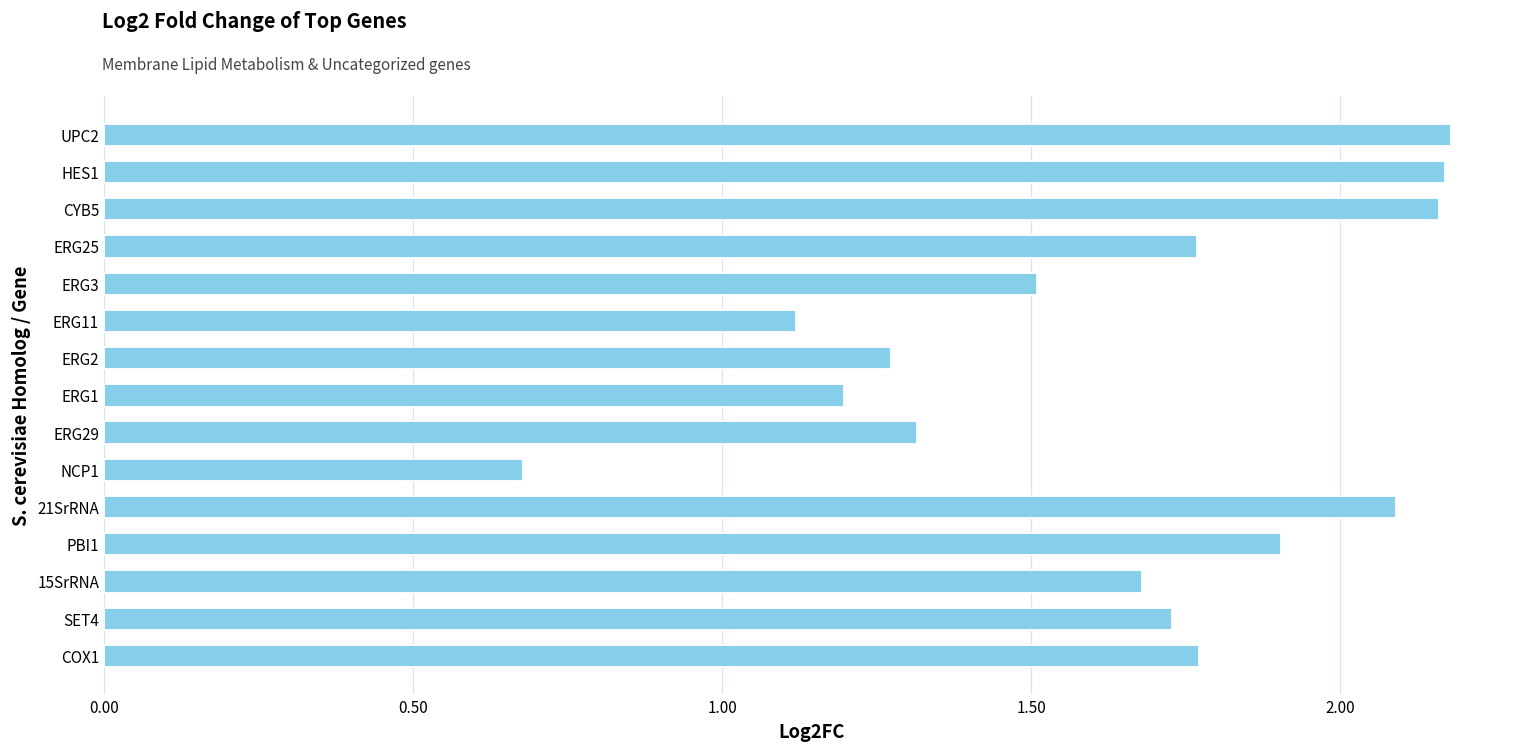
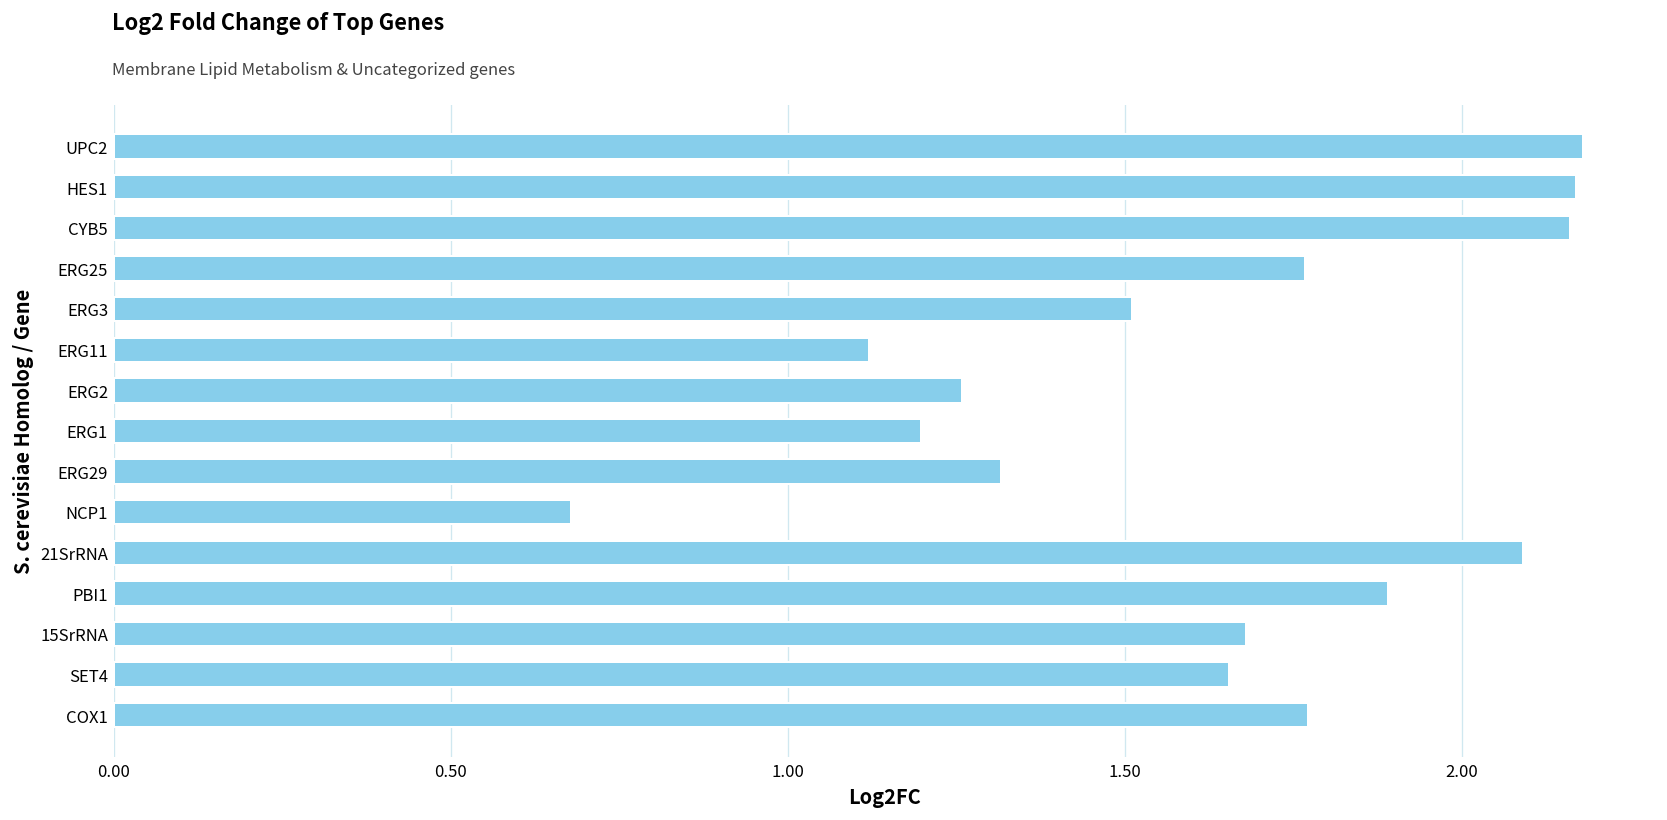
ERG2: 1.27 -> 1.26
PBI1: 1.90 -> 1.89
SET4: 1.73 -> 1.65
